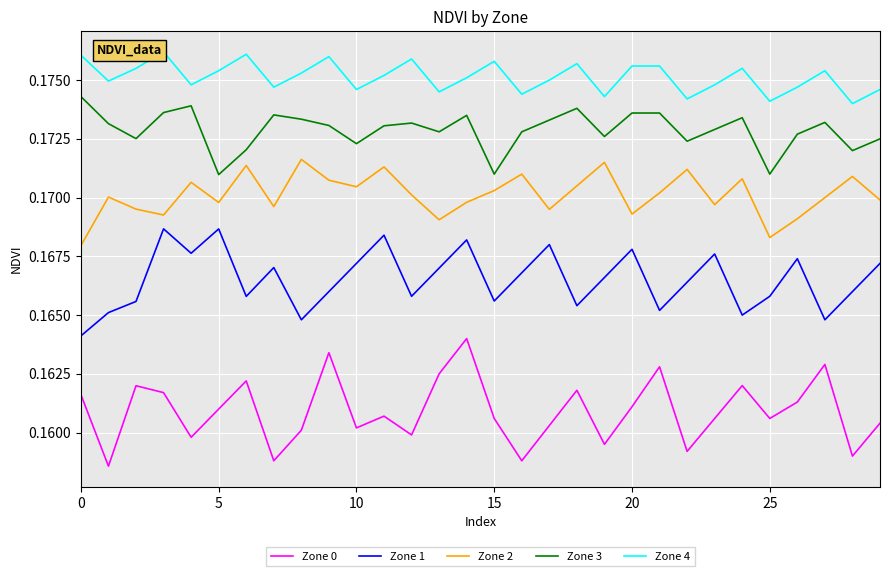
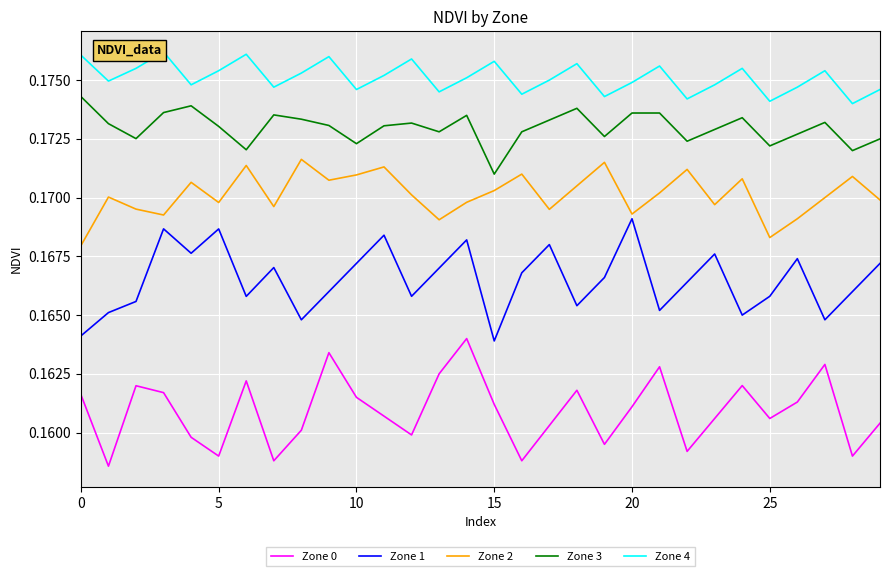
Zone 0, 5: 0.161 -> 0.159
Zone 3, 5: 0.1710 -> 0.1730
Zone 0, 10: 0.1602 -> 0.1615
Zone 2, 10: 0.1705 -> 0.1710
Zone 0, 15: 0.1606 -> 0.1612
Zone 1, 15: 0.1656 -> 0.1639
Zone 1, 20: 0.1678 -> 0.1691
Zone 4, 20: 0.1756 -> 0.1749
Zone 3, 25: 0.1710 -> 0.1722
